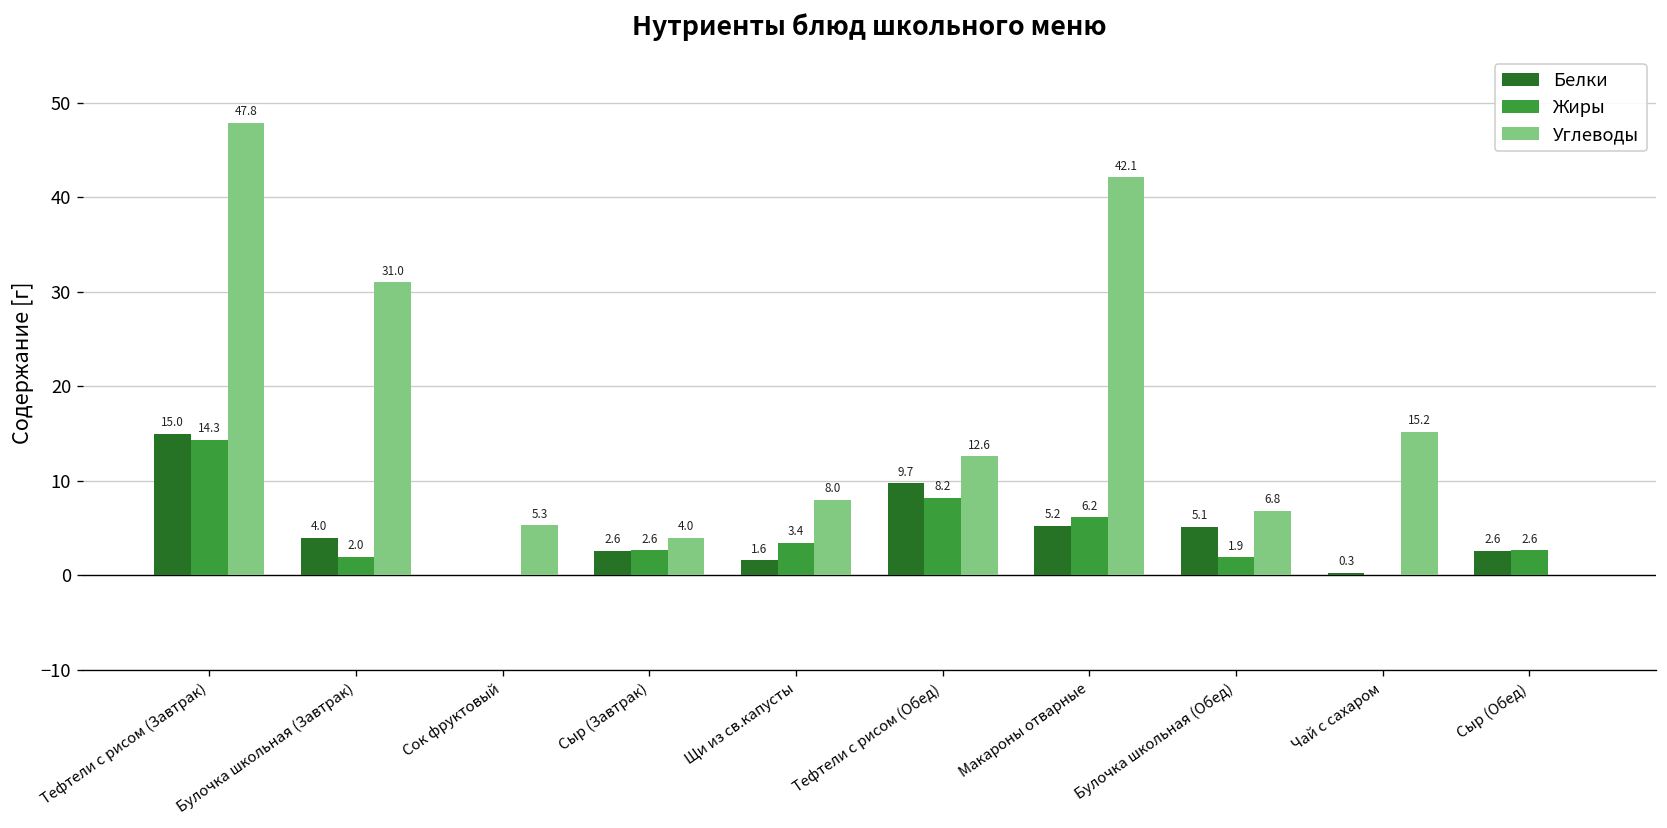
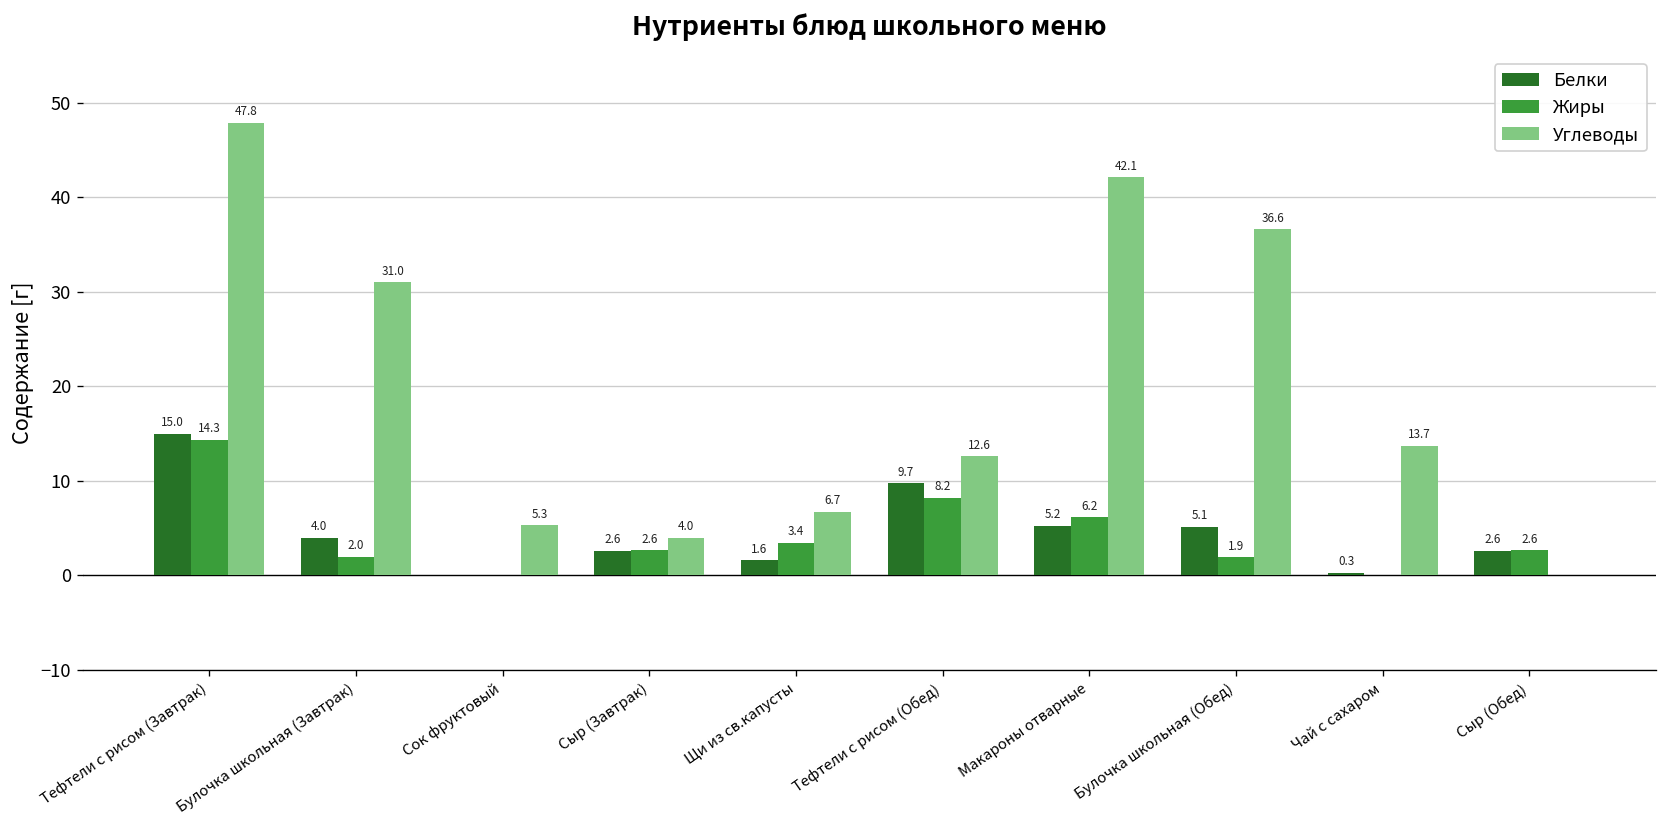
Углеводы, Щи из св.капусты: 8.0 -> 6.7
Углеводы, Булочка школьная (Обед): 6.8 -> 36.6
Углеводы, Чай с сахаром: 15.2 -> 13.7
